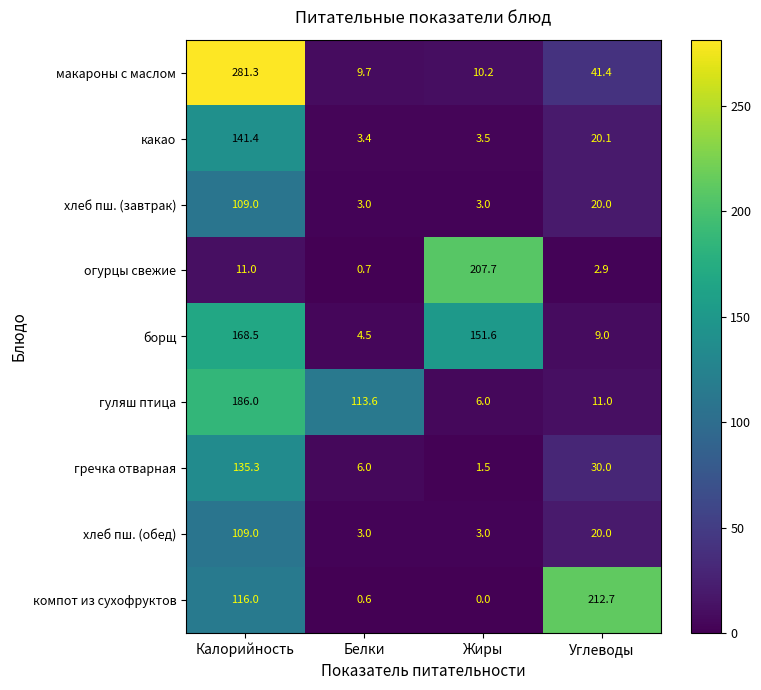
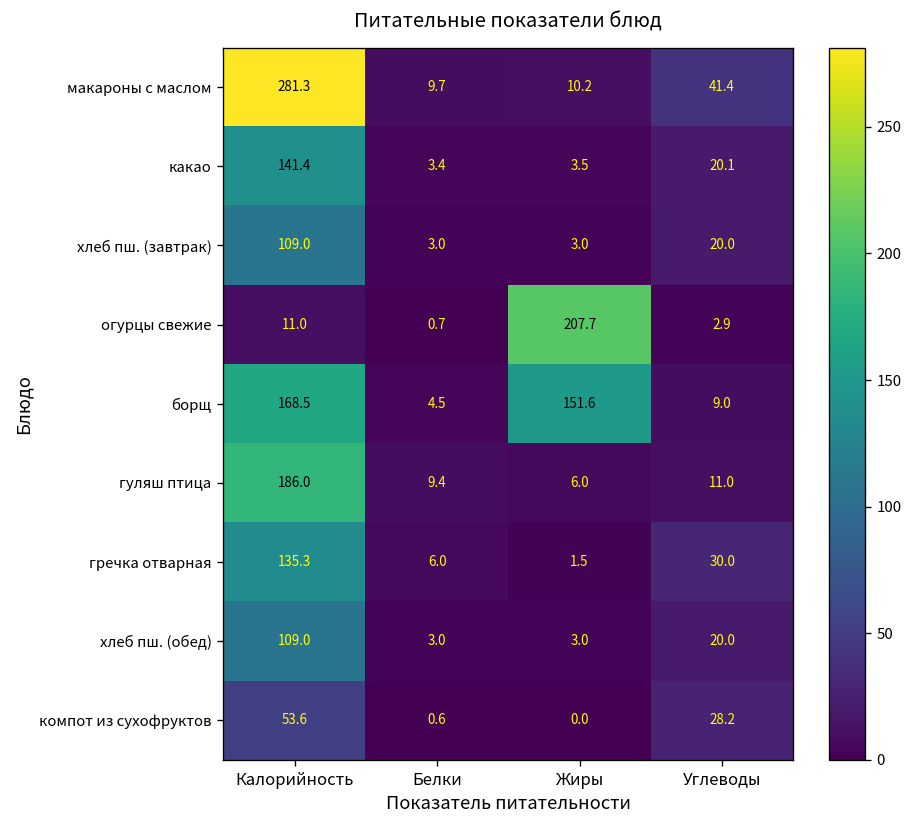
гуляш птица, Белки: 113.6 -> 9.4
компот из сухофруктов, Калорийность: 116.0 -> 53.6
компот из сухофруктов, Углеводы: 212.7 -> 28.2
